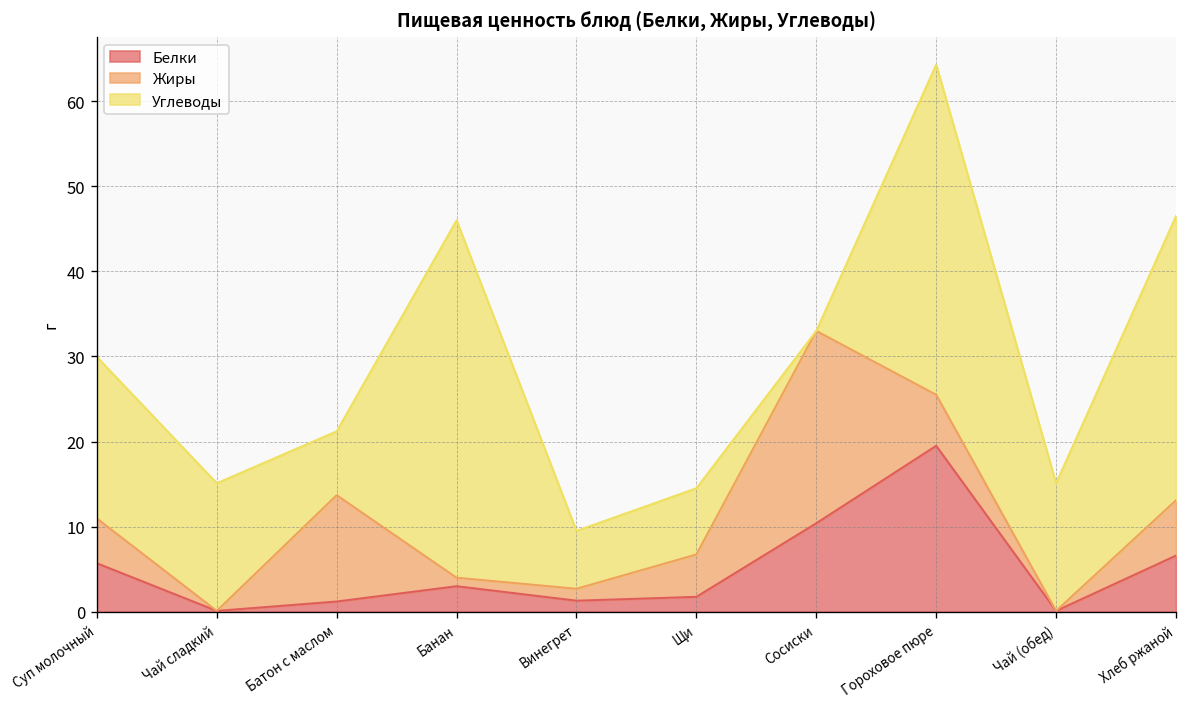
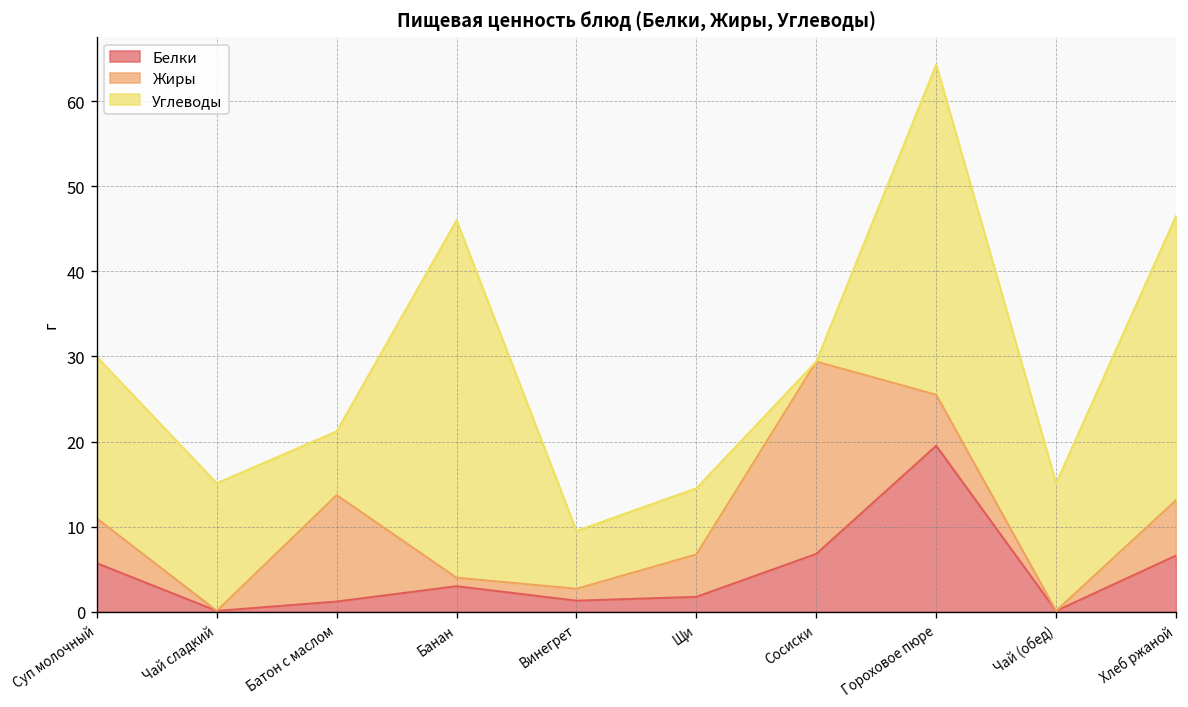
Белки, Сосиски: 10 -> 7
